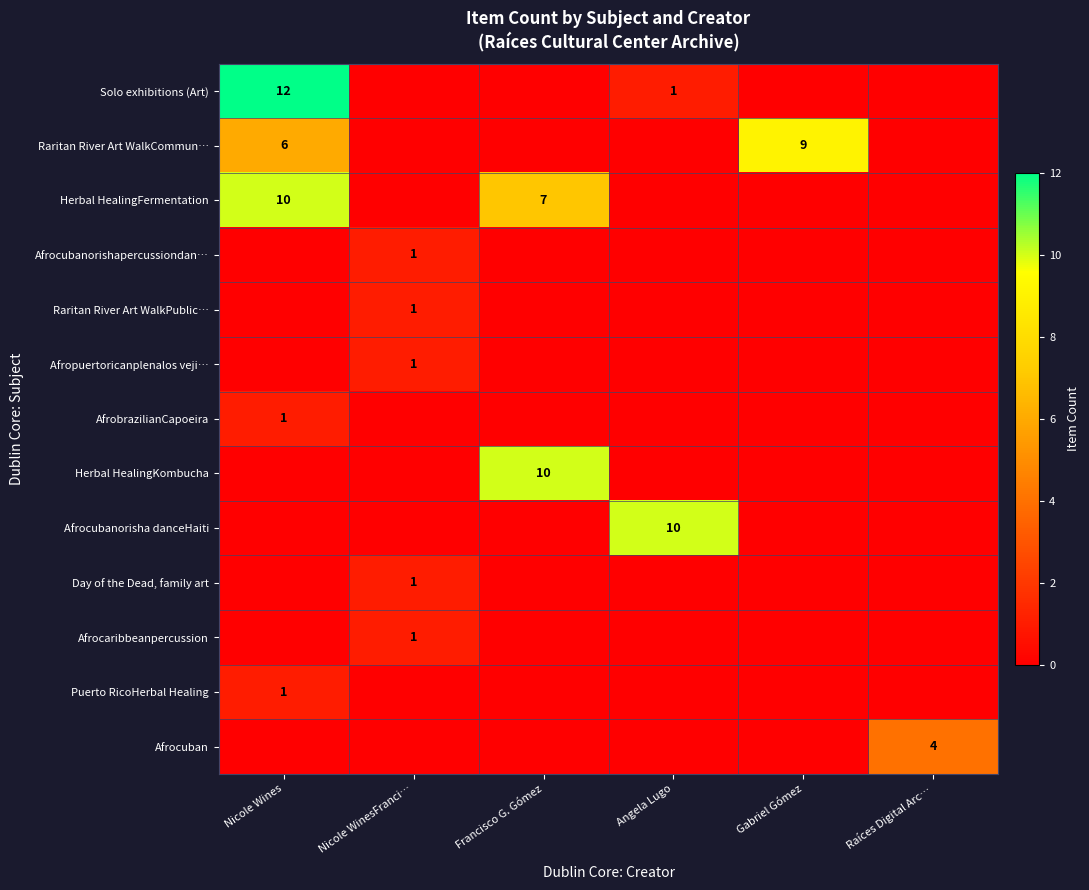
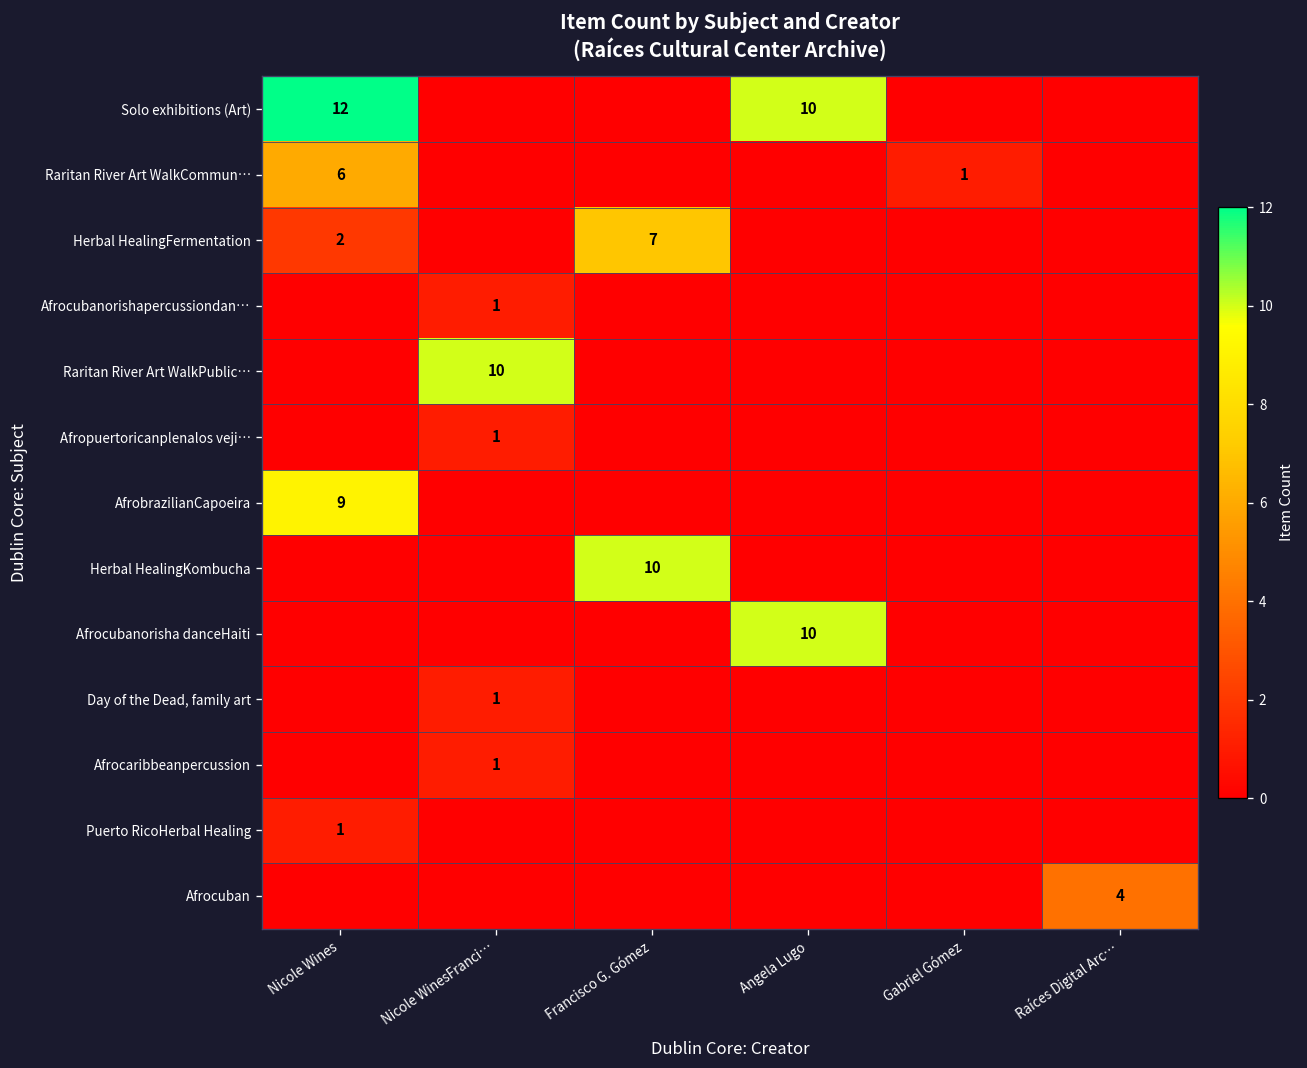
Solo exhibitions (Art), Angela Lugo: 1 -> 10
Raritan River Art WalkCommun…, Gabriel Gómez: 9 -> 1
Herbal HealingFermentation, Nicole Wines: 10 -> 2
Raritan River Art WalkPublic…, Nicole WinesFranci…: 1 -> 10
AfrobrazilianCapoeira, Nicole Wines: 1 -> 9
